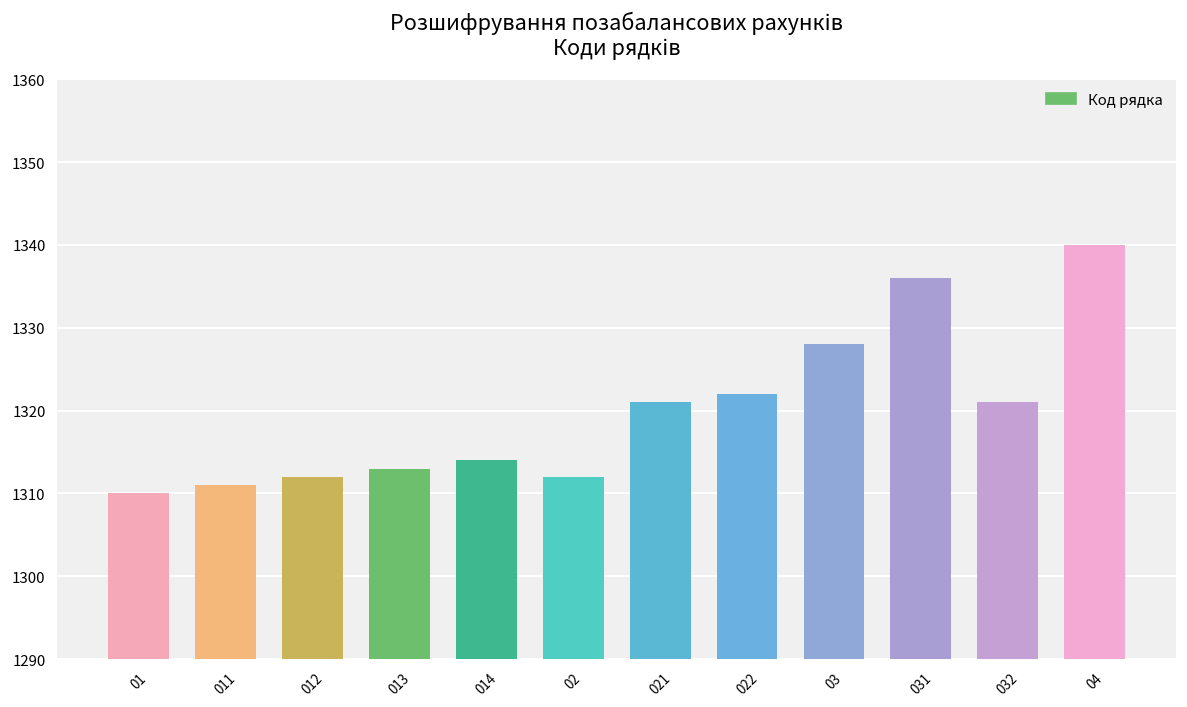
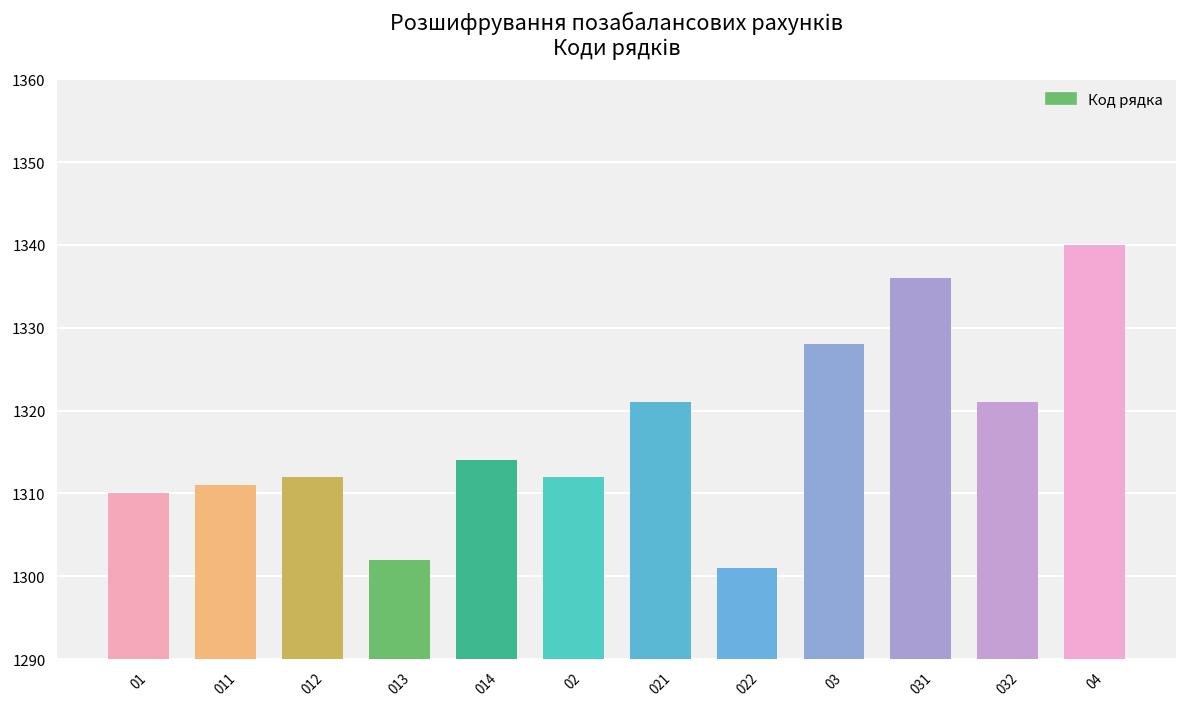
013: 1313 -> 1302
022: 1322 -> 1301
